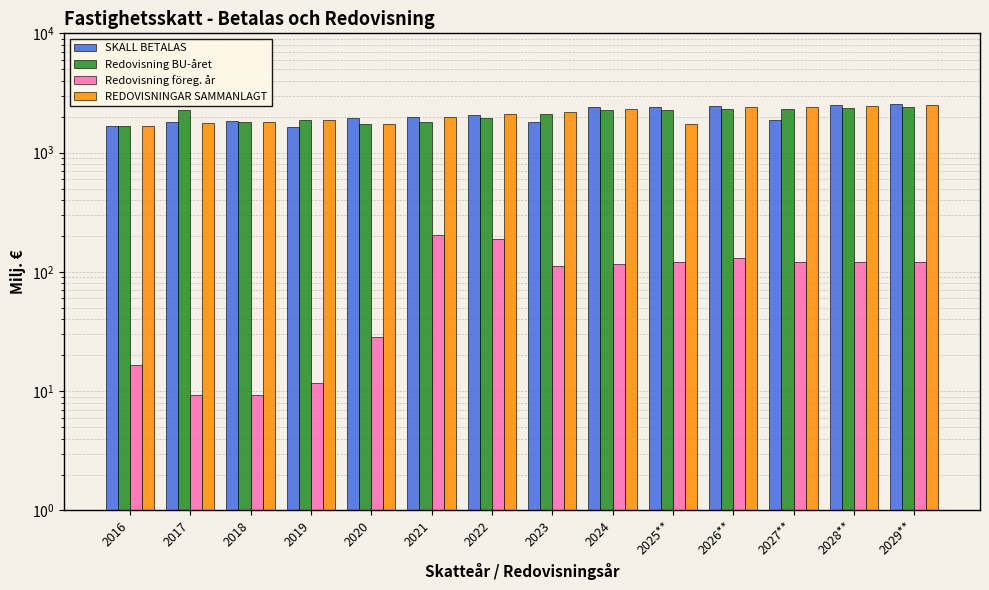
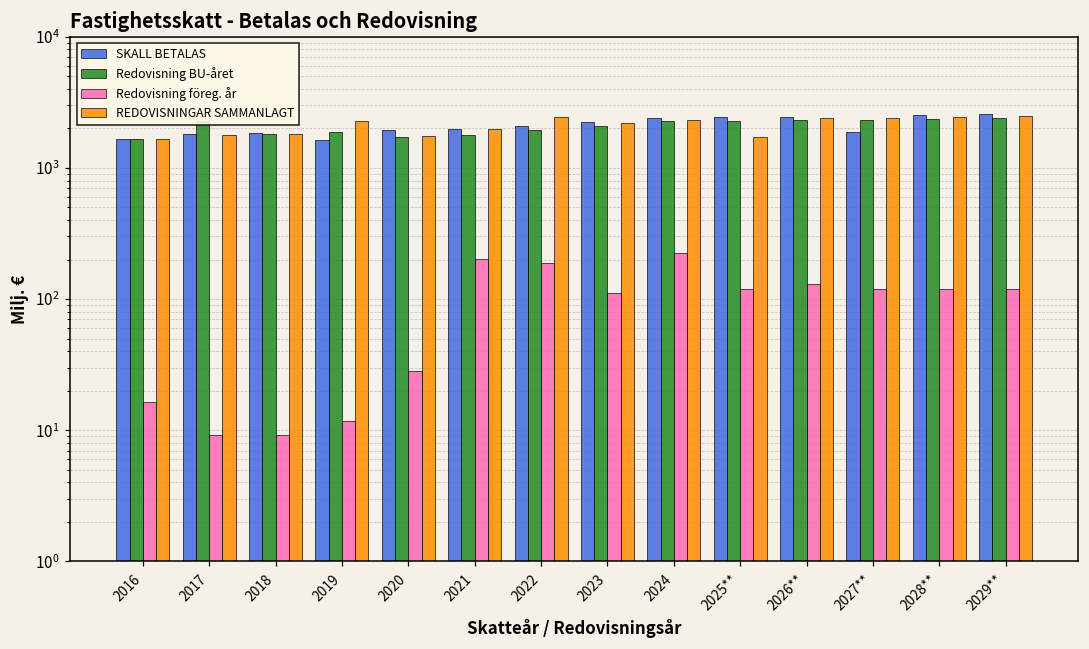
REDOVISNINGAR SAMMANLAGT, 2019: 1900 -> 2300
REDOVISNINGAR SAMMANLAGT, 2022: 2100 -> 2400
SKALL BETALAS, 2023: 1800 -> 2200
Redovisning föreg. år, 2024: 120 -> 230
